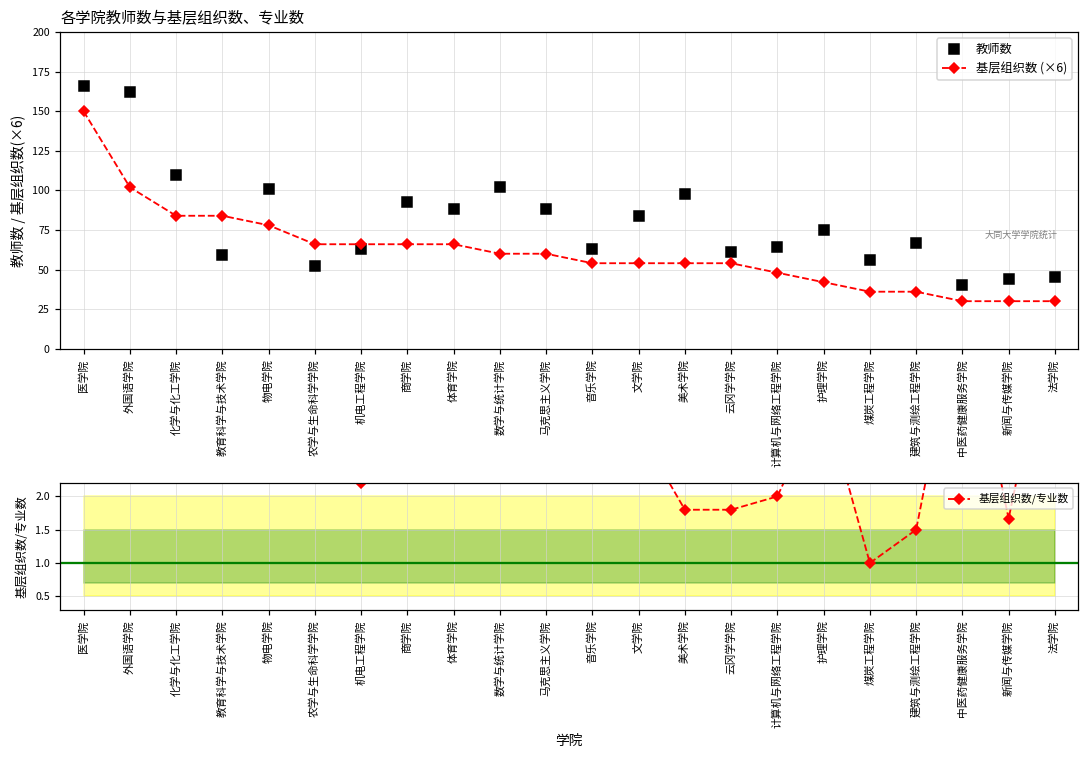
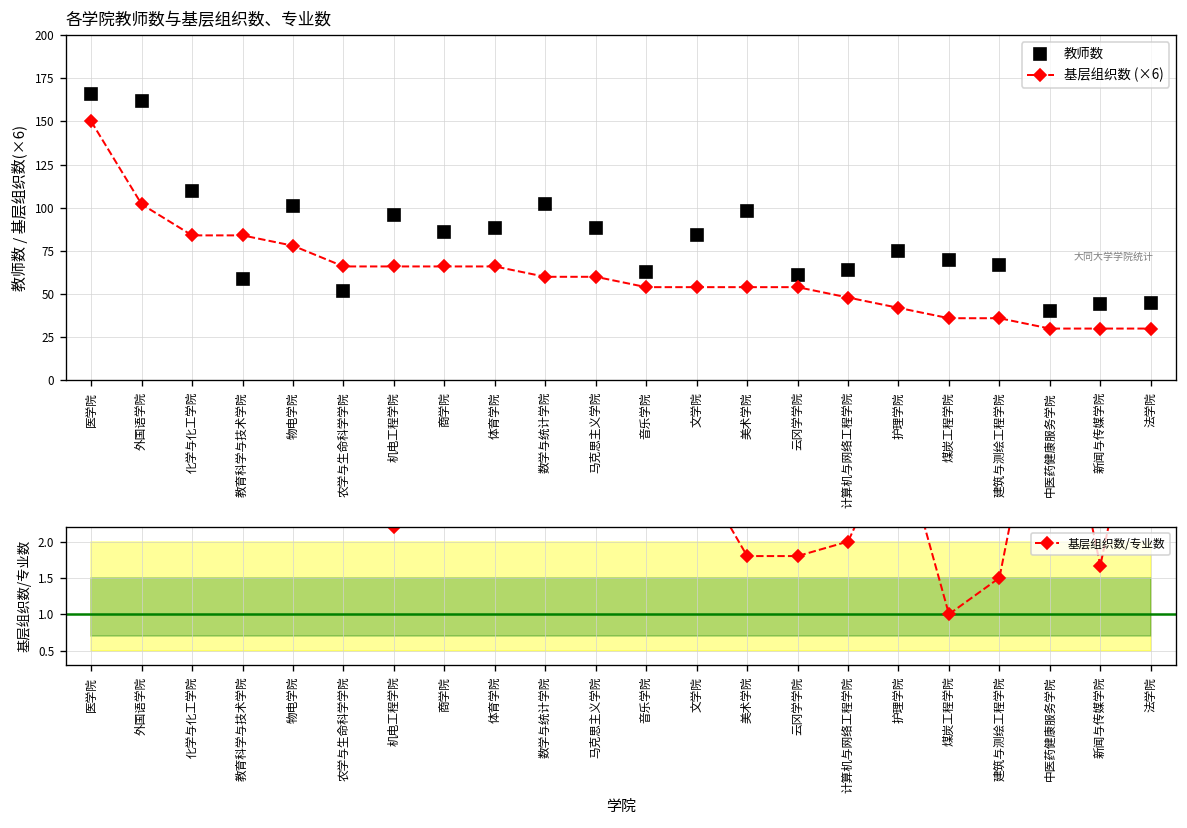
各学院教师数与基层组织数、专业数, 教师数, 机电工程学院: 63 -> 96
各学院教师数与基层组织数、专业数, 教师数, 商学院: 93 -> 86
各学院教师数与基层组织数、专业数, 教师数, 煤炭工程学院: 56 -> 70
